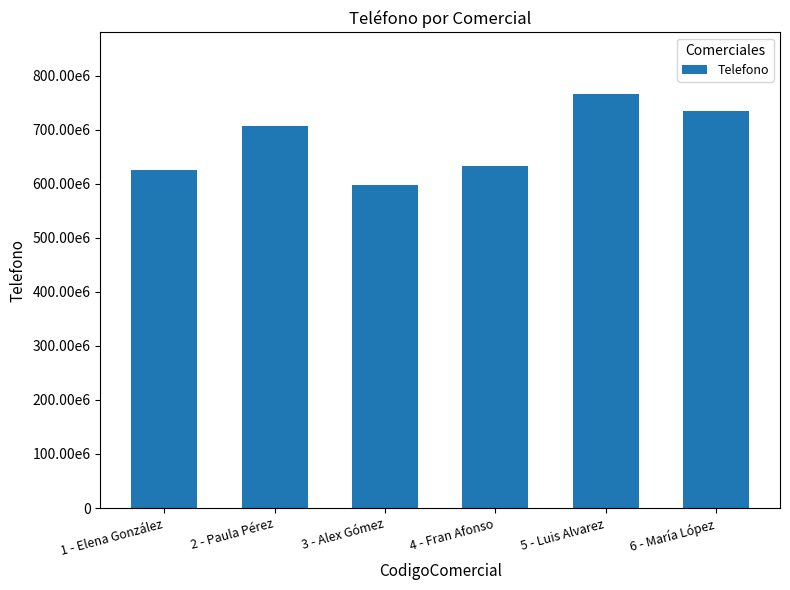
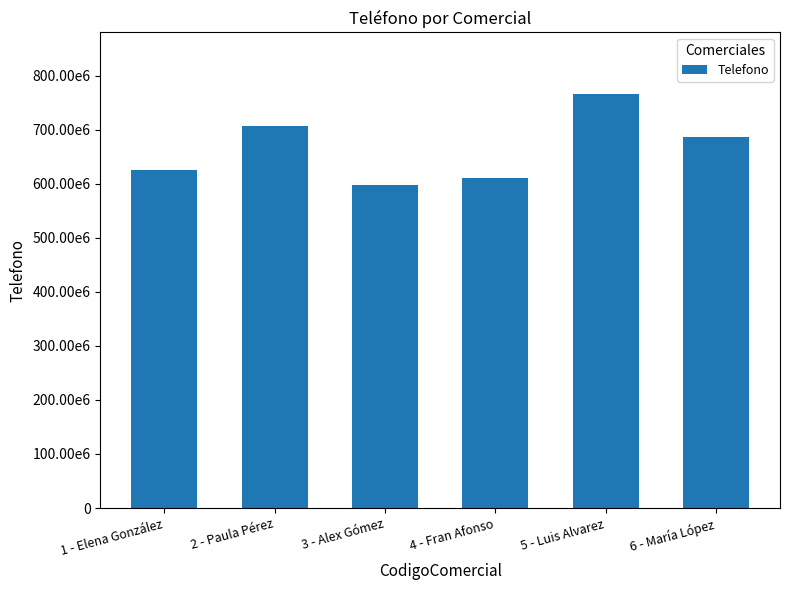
4 - Fran Afonso: 630000000 -> 610000000
6 - María López: 730000000 -> 690000000
